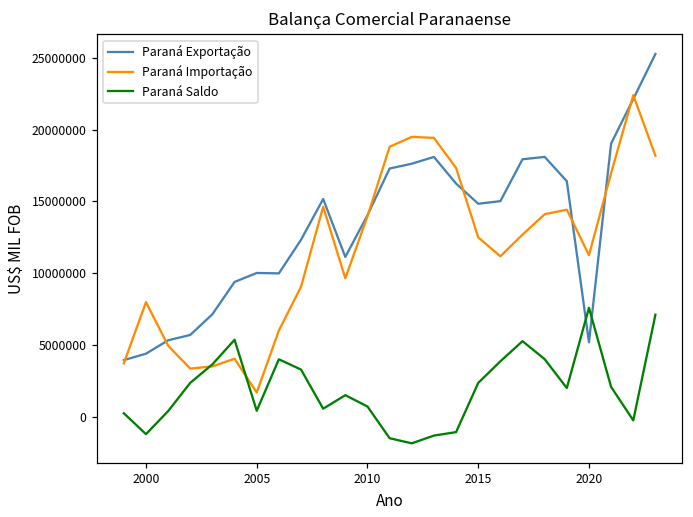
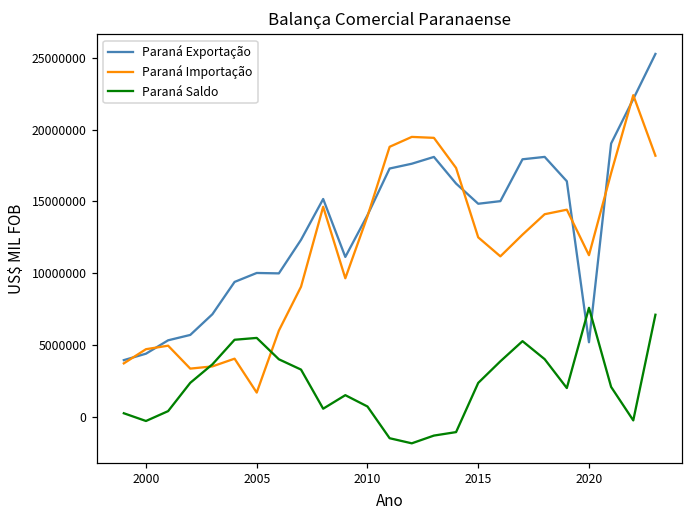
Paraná Importação, 2000: 8000000 -> 4700000
Paraná Saldo, 2000: -1200000 -> -300000
Paraná Saldo, 2005: 400000 -> 5500000
